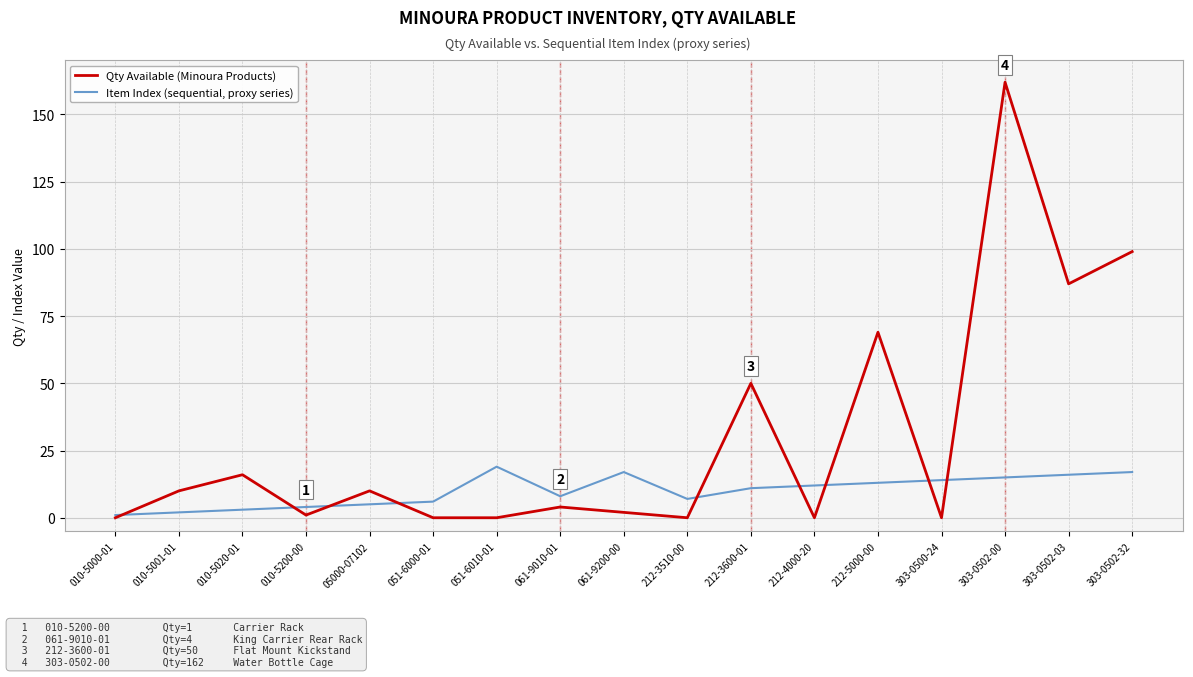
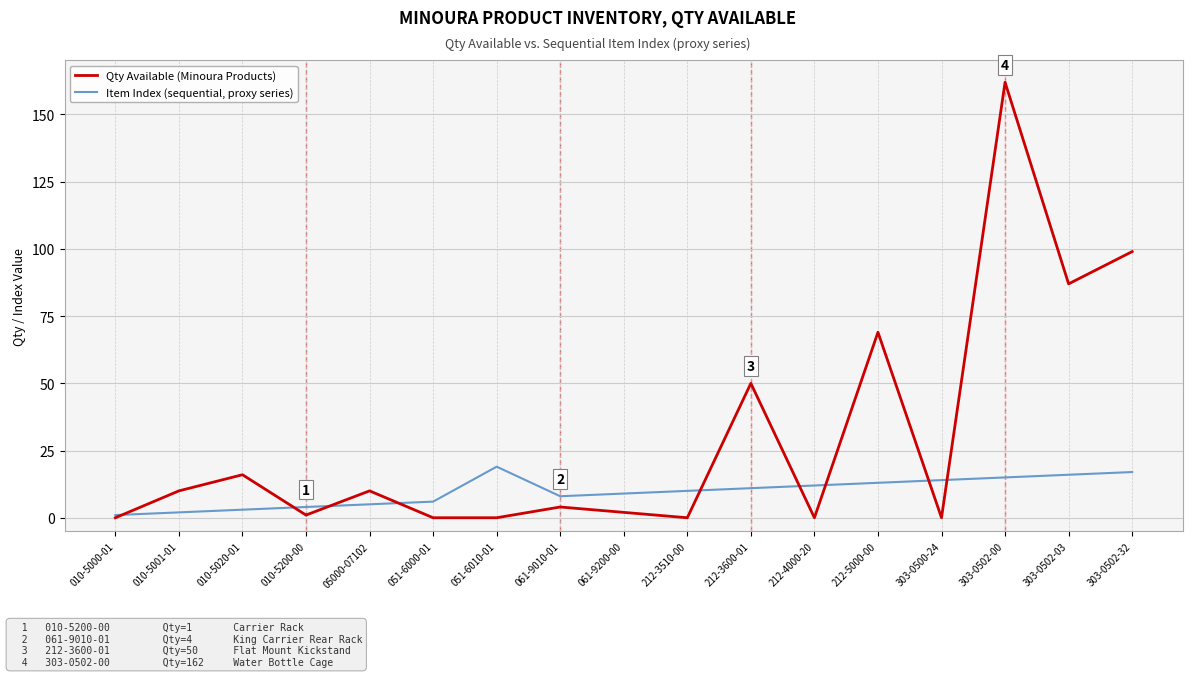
Item Index (sequential, proxy series), 061-9200-00: 17 -> 9
Item Index (sequential, proxy series), 212-3510-00: 7 -> 10
